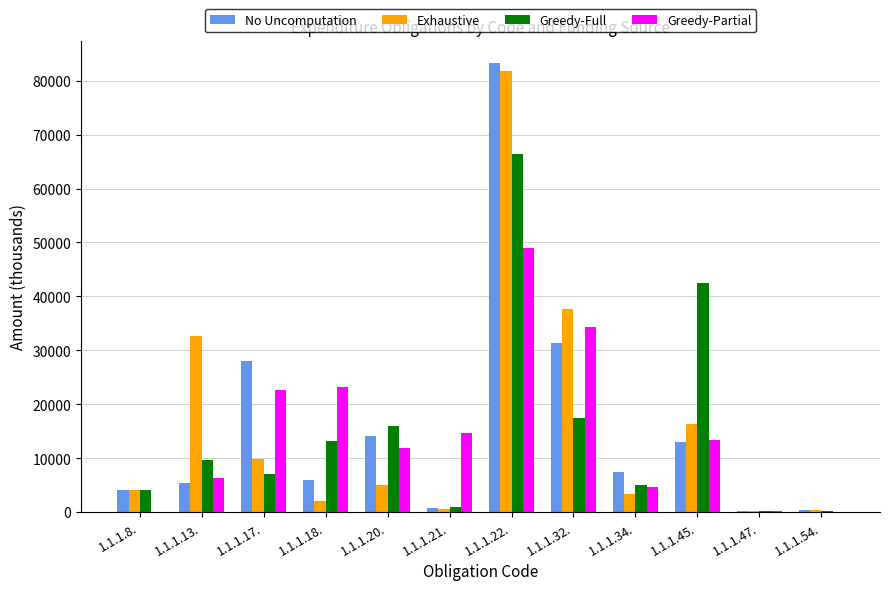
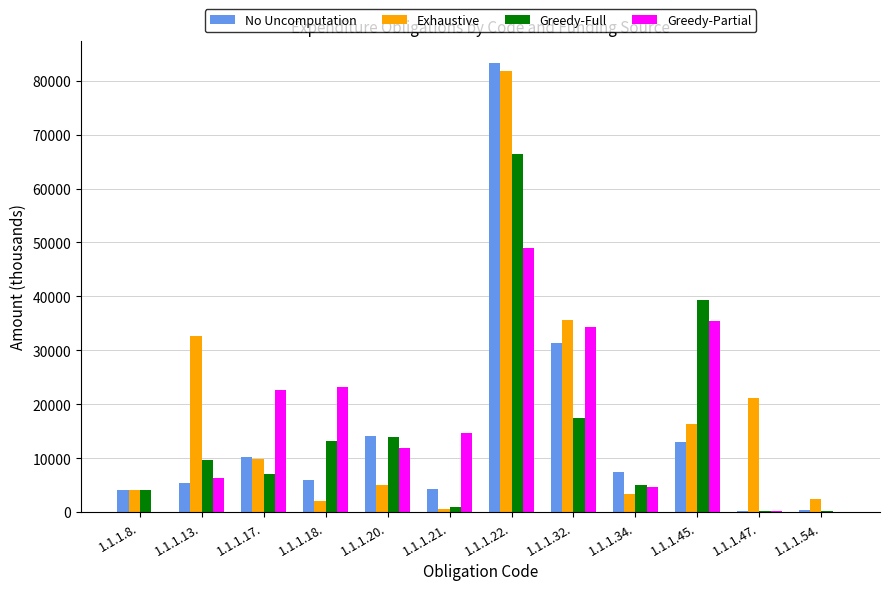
No Uncomputation, 1.1.1.17.: 28000 -> 10000
Greedy-Full, 1.1.1.20.: 16000 -> 14000
No Uncomputation, 1.1.1.21.: 1000 -> 4000
Exhaustive, 1.1.1.32.: 38000 -> 36000
Greedy-Full, 1.1.1.45.: 42000 -> 39000
Greedy-Partial, 1.1.1.45.: 13000 -> 35000
Exhaustive, 1.1.1.47.: 0 -> 21000
Exhaustive, 1.1.1.54.: 0 -> 3000
